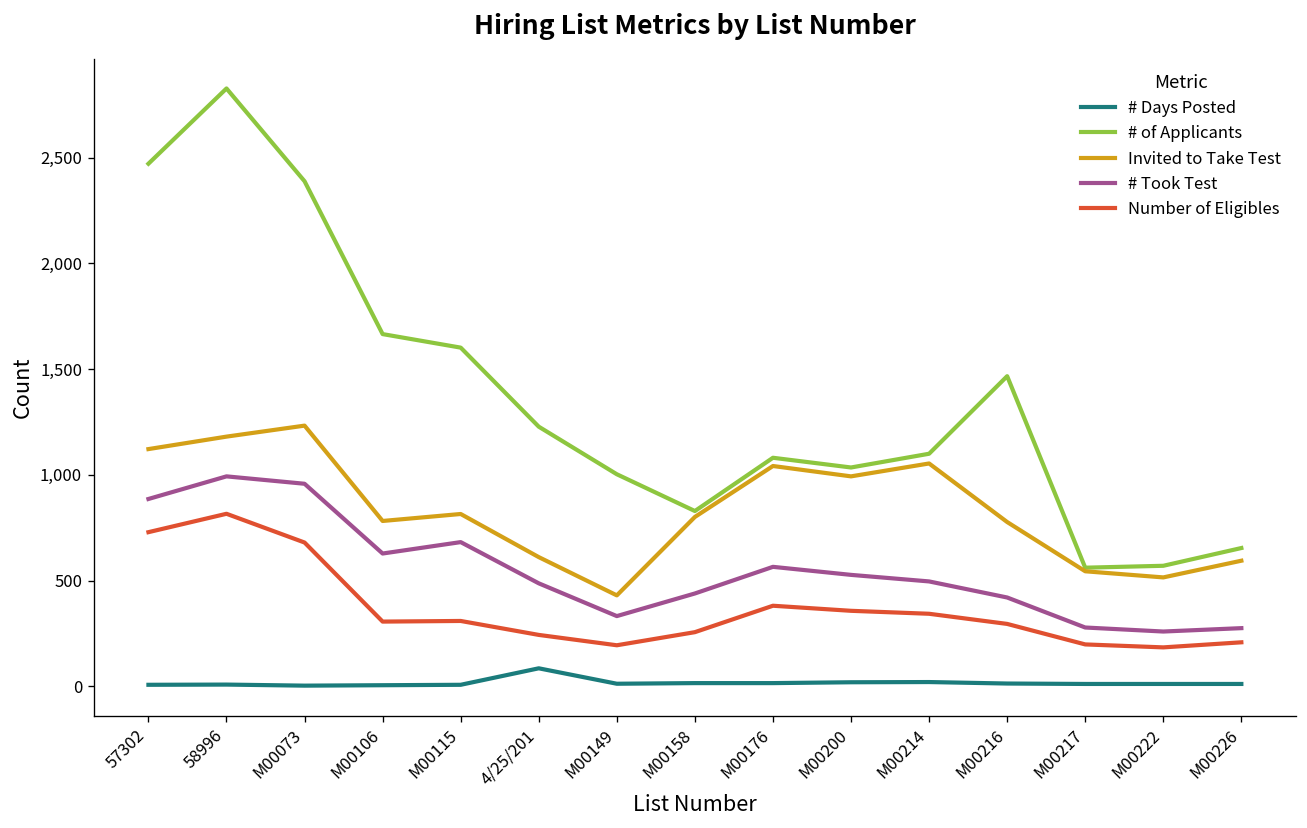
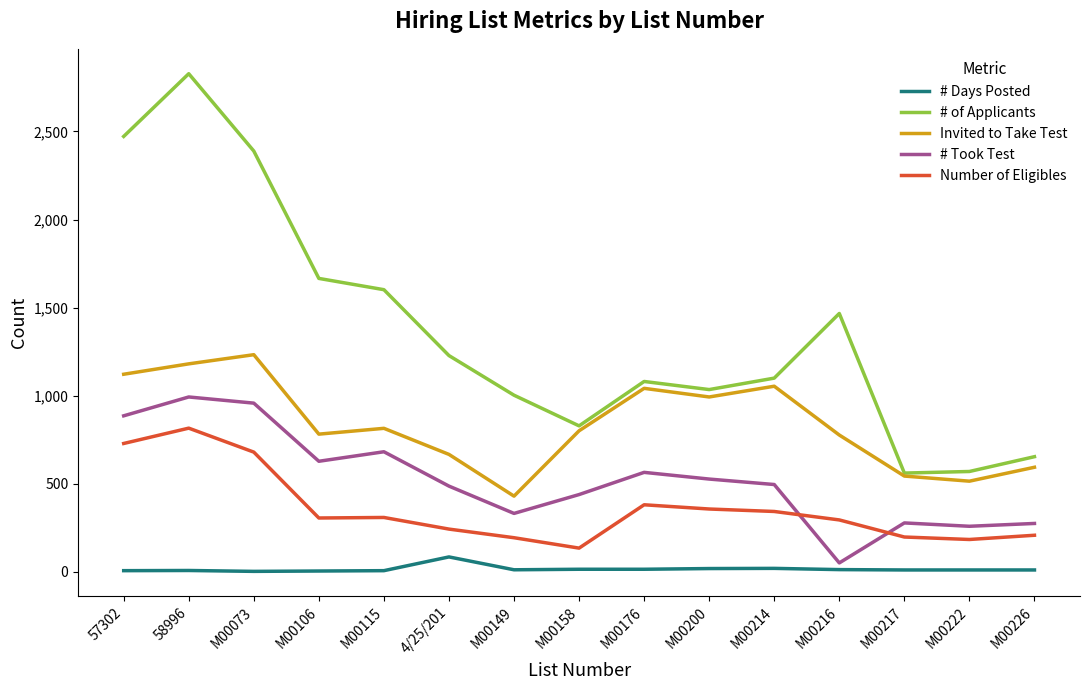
Invited to Take Test, 4/25/201: 610 -> 670
Number of Eligibles, M00158: 260 -> 140
# Took Test, M00216: 420 -> 50
